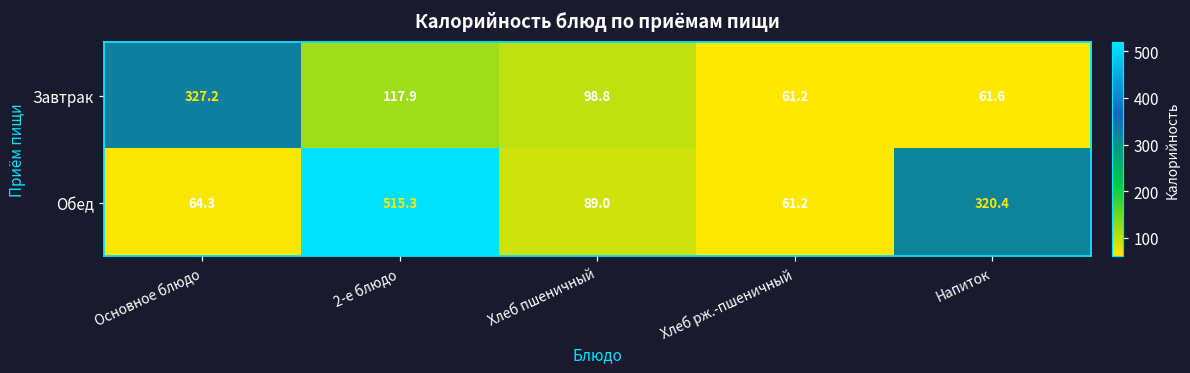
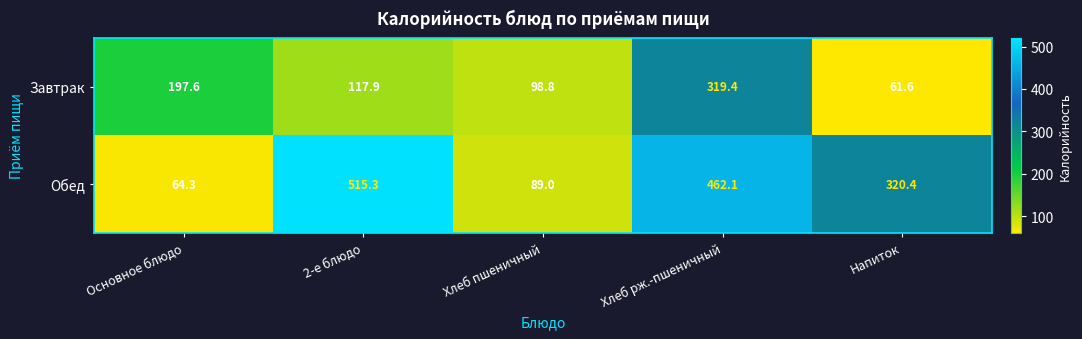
Завтрак, Основное блюдо: 327.2 -> 197.6
Завтрак, Хлеб рж.-пшеничный: 61.2 -> 319.4
Обед, Хлеб рж.-пшеничный: 61.2 -> 462.1
